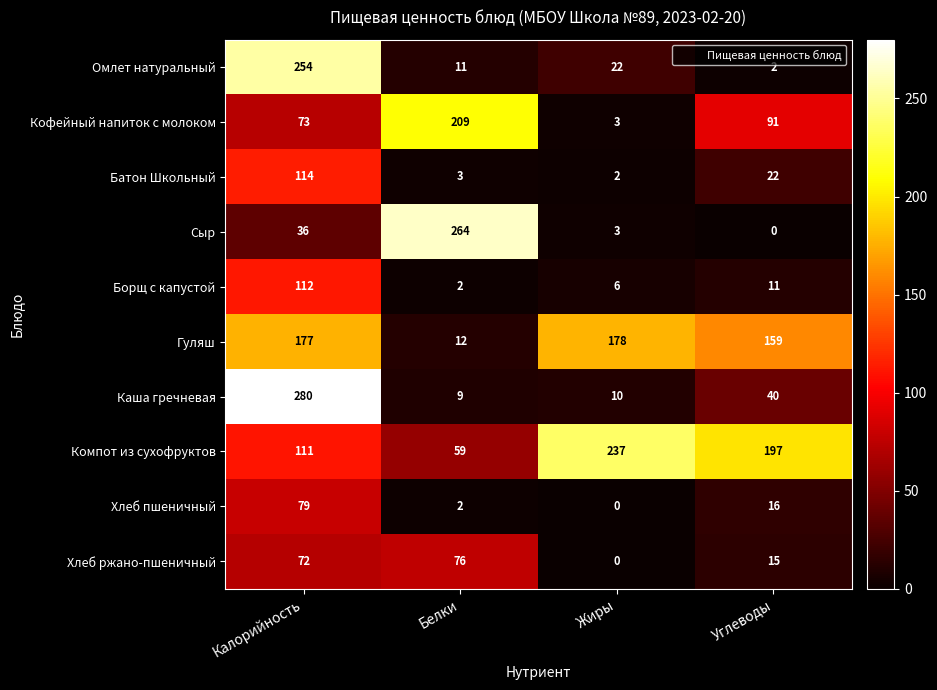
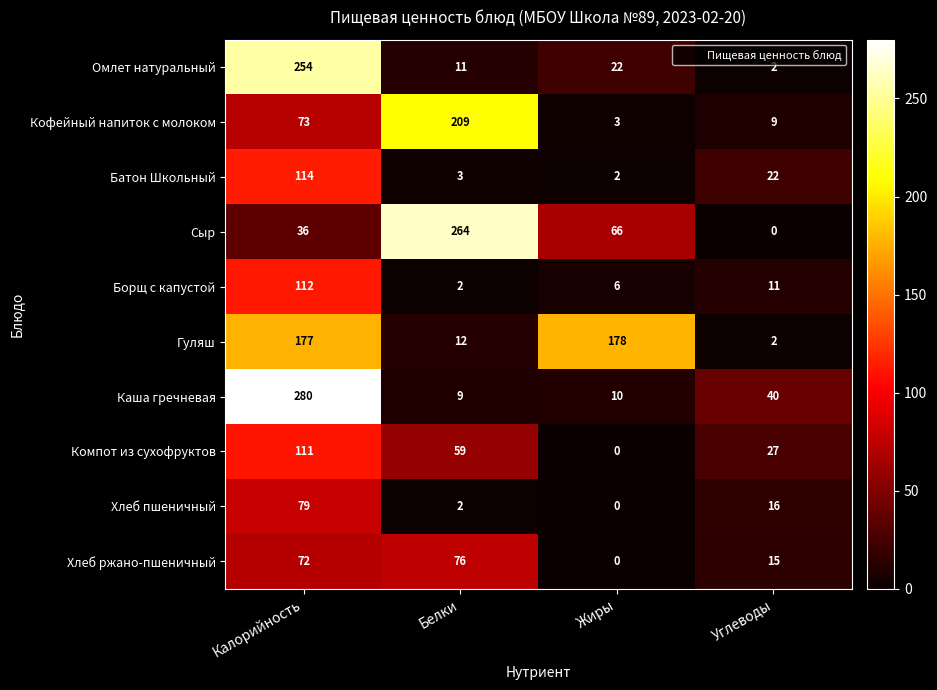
Кофейный напиток с молоком, Углеводы: 91 -> 9
Сыр, Жиры: 3 -> 66
Гуляш, Углеводы: 159 -> 2
Компот из сухофруктов, Жиры: 237 -> 0
Компот из сухофруктов, Углеводы: 197 -> 27
